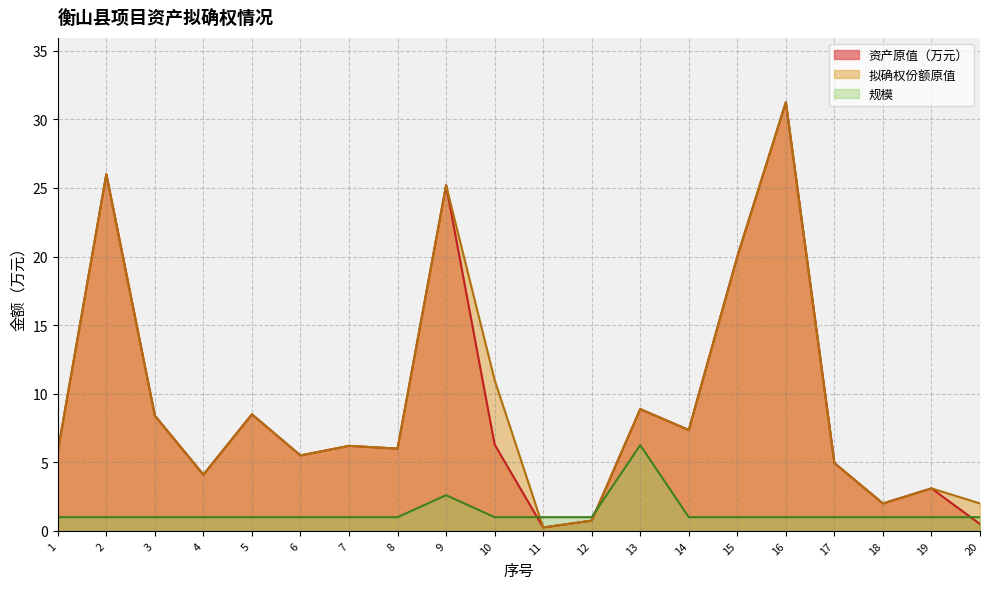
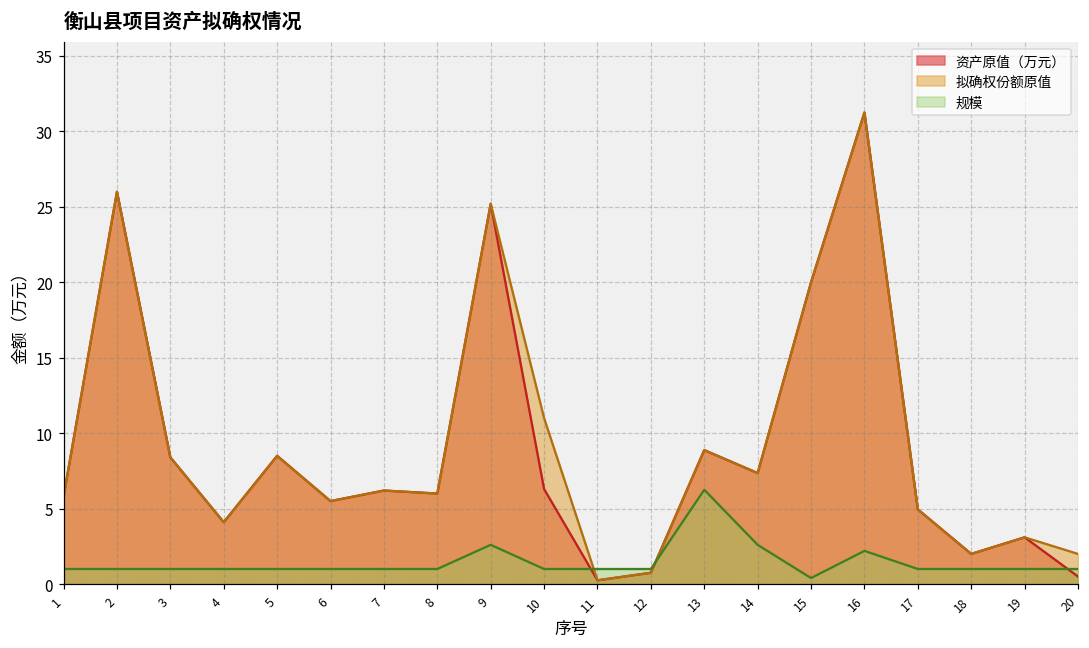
规模, 14: 1.0 -> 2.6
规模, 15: 1.0 -> 0.4
规模, 16: 1.0 -> 2.2
